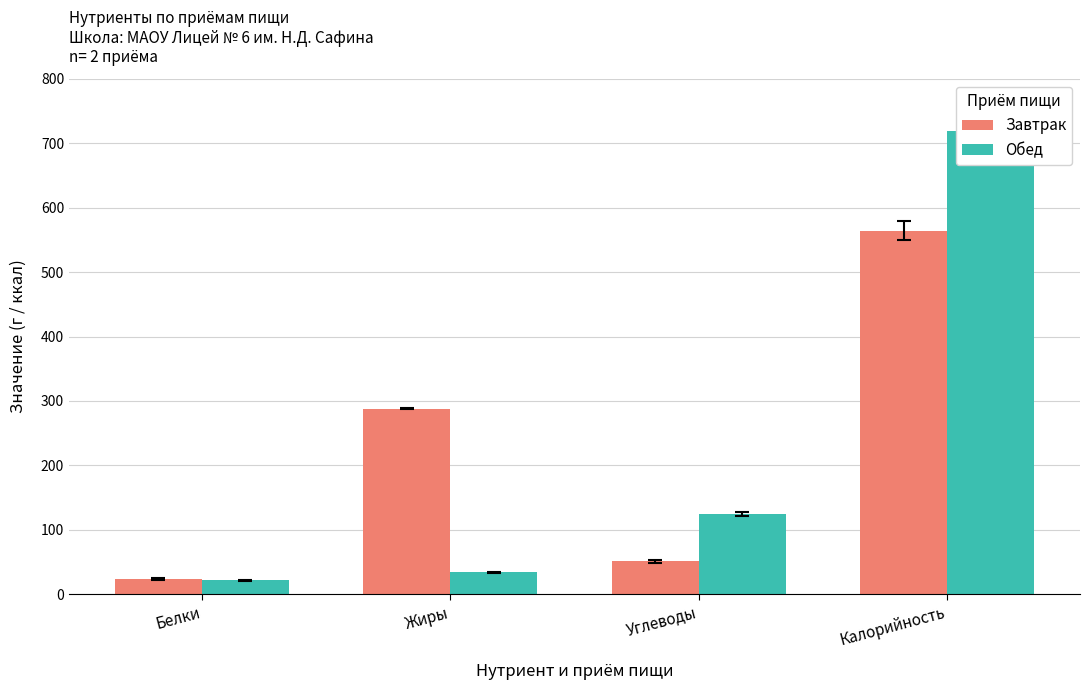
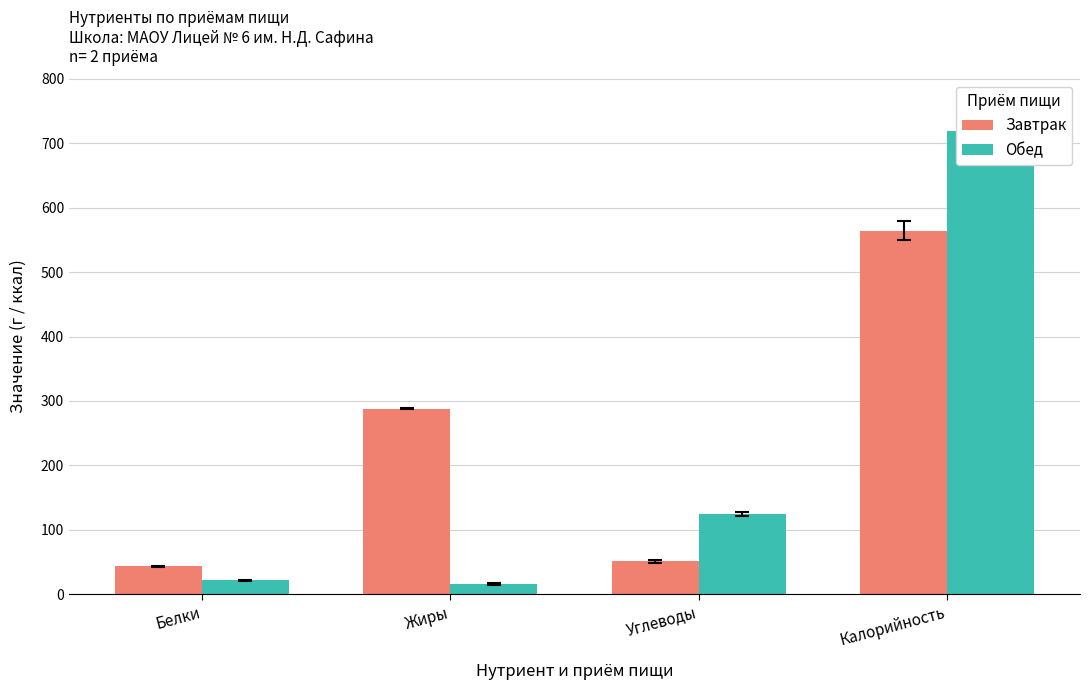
Завтрак, Белки: 20 -> 40
Обед, Жиры: 30 -> 20
